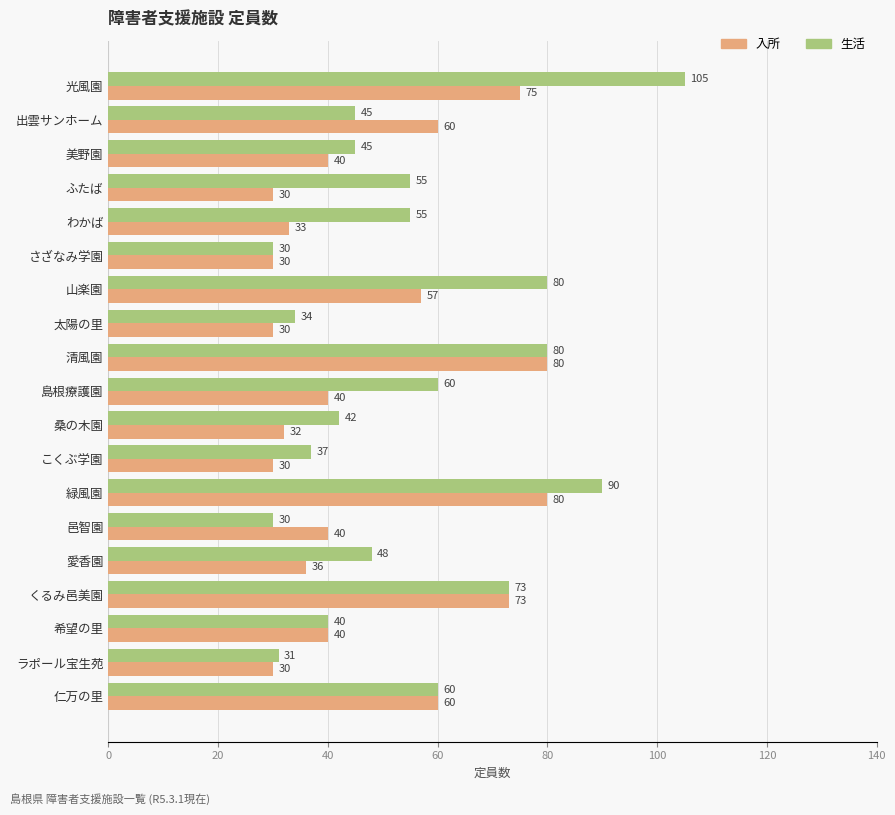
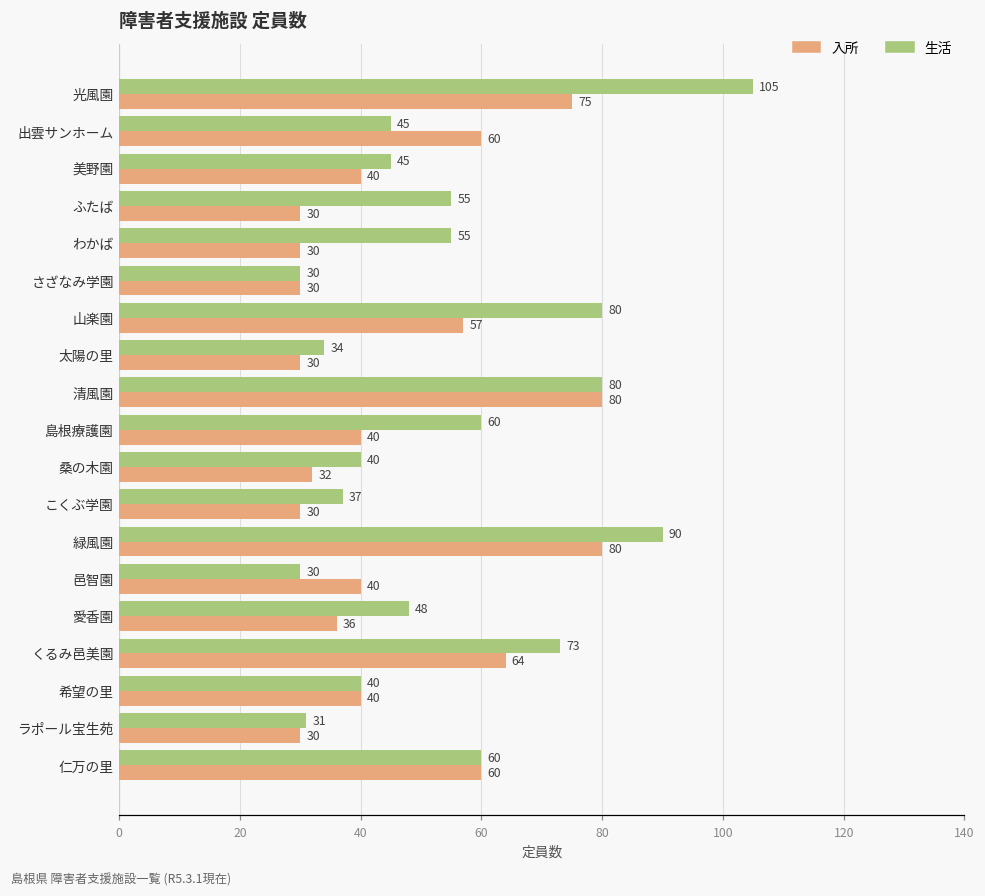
入所, わかば: 33 -> 30
生活, 桑の木園: 42 -> 40
入所, くるみ邑美園: 73 -> 64
